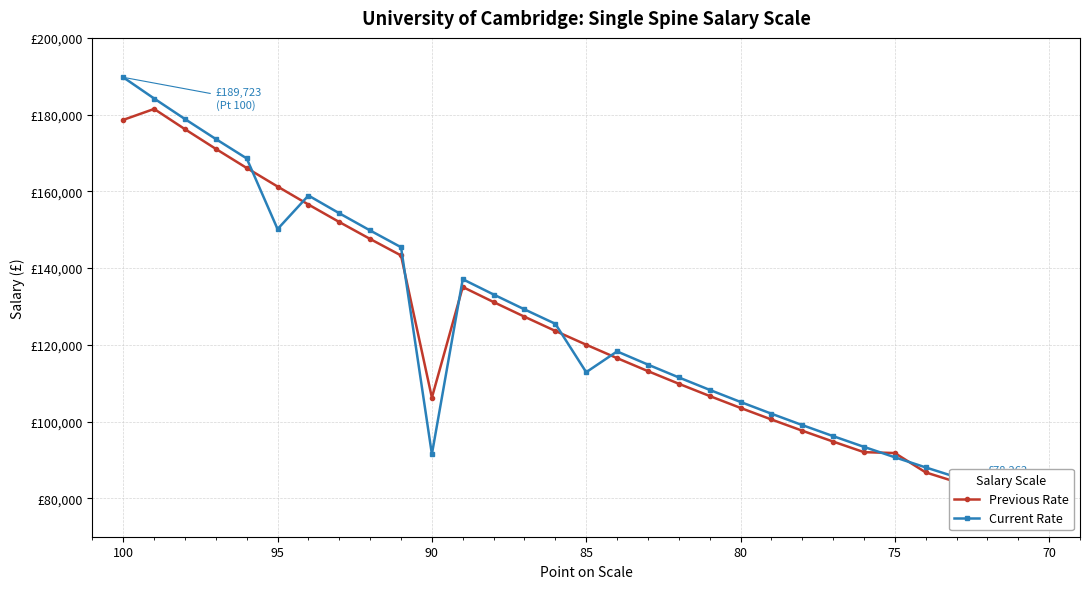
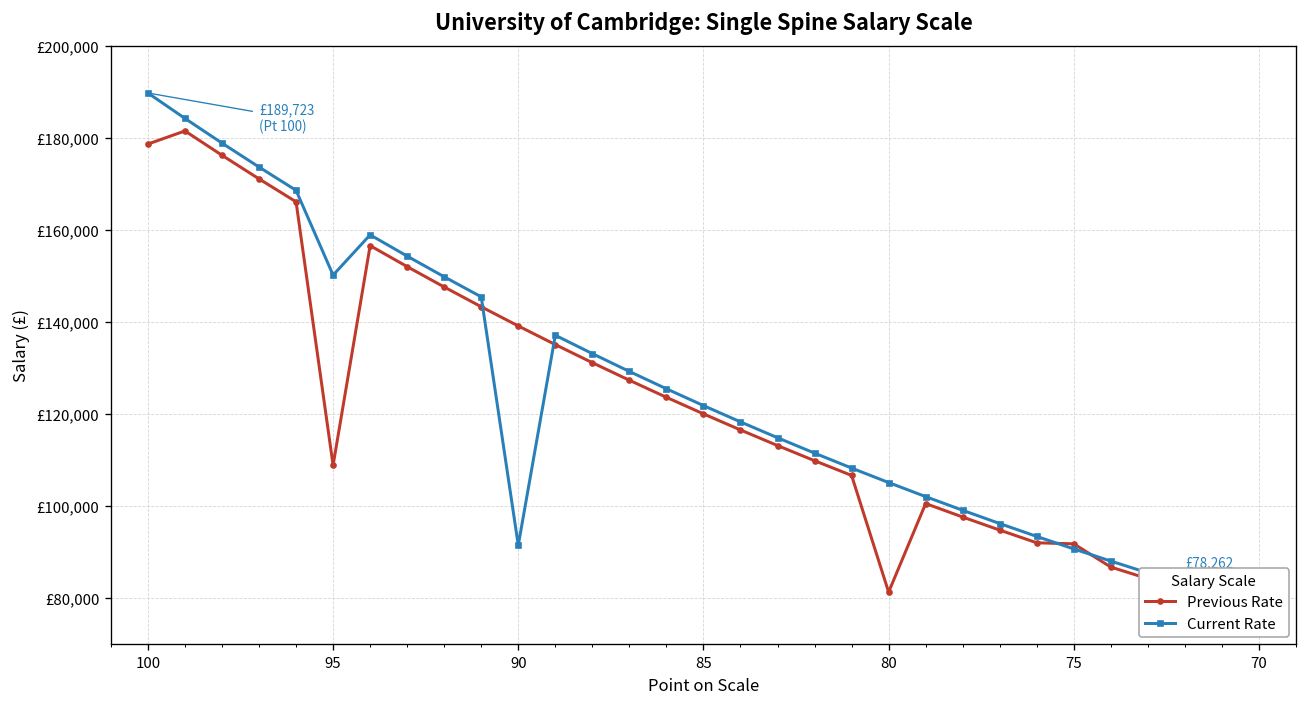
Previous Rate, 95: £161,000 -> £109,000
Previous Rate, 90: £106,000 -> £139,000
Current Rate, 85: £113,000 -> £122,000
Previous Rate, 80: £104,000 -> £81,000
